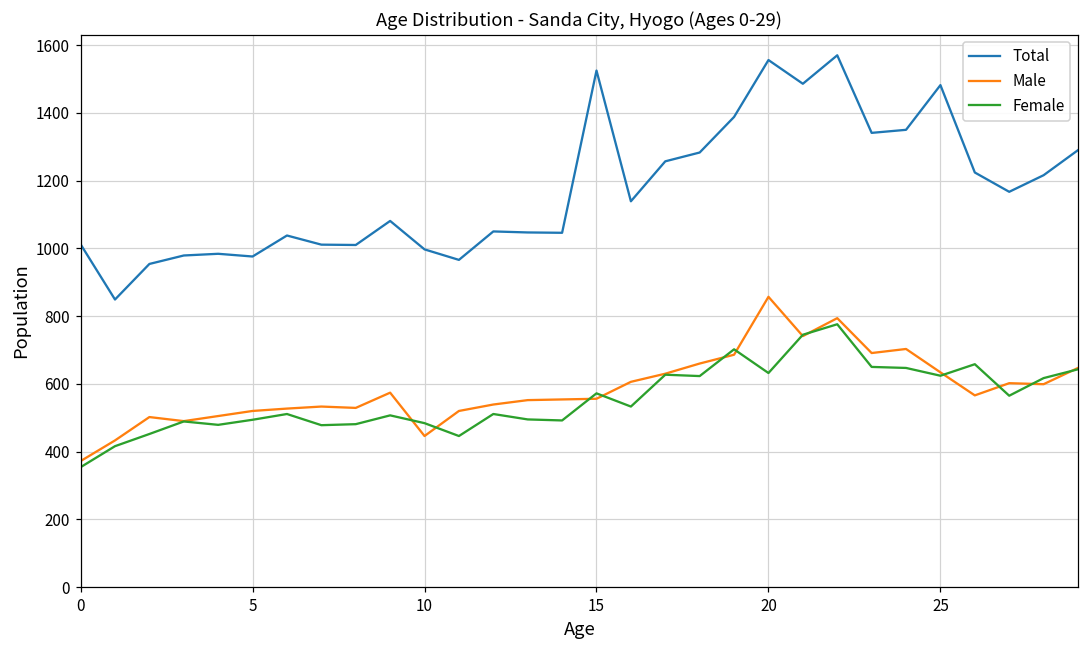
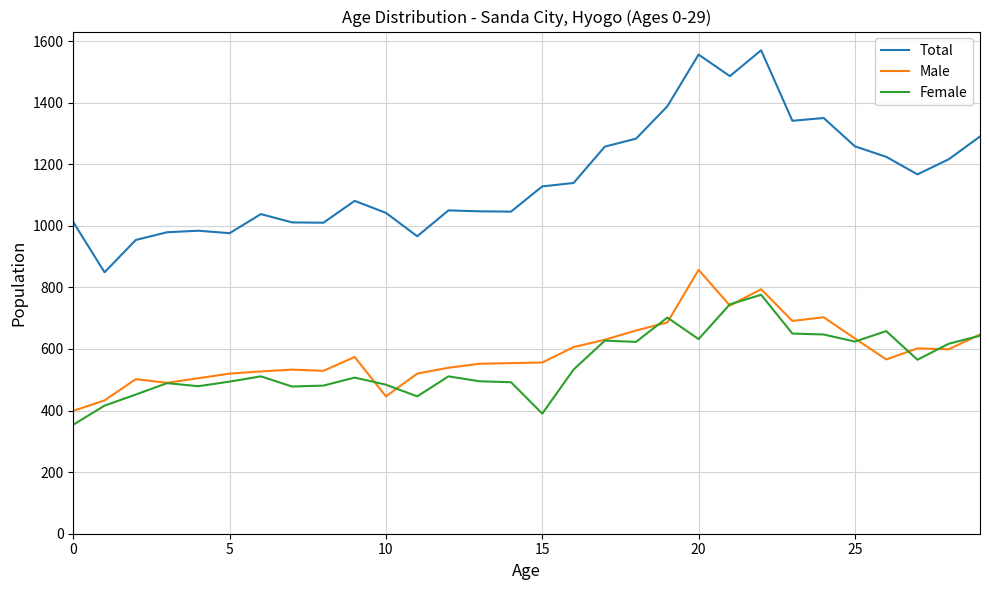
Male, 0: 370 -> 400
Total, 10: 1000 -> 1040
Total, 15: 1530 -> 1130
Female, 15: 570 -> 390
Total, 25: 1480 -> 1260
